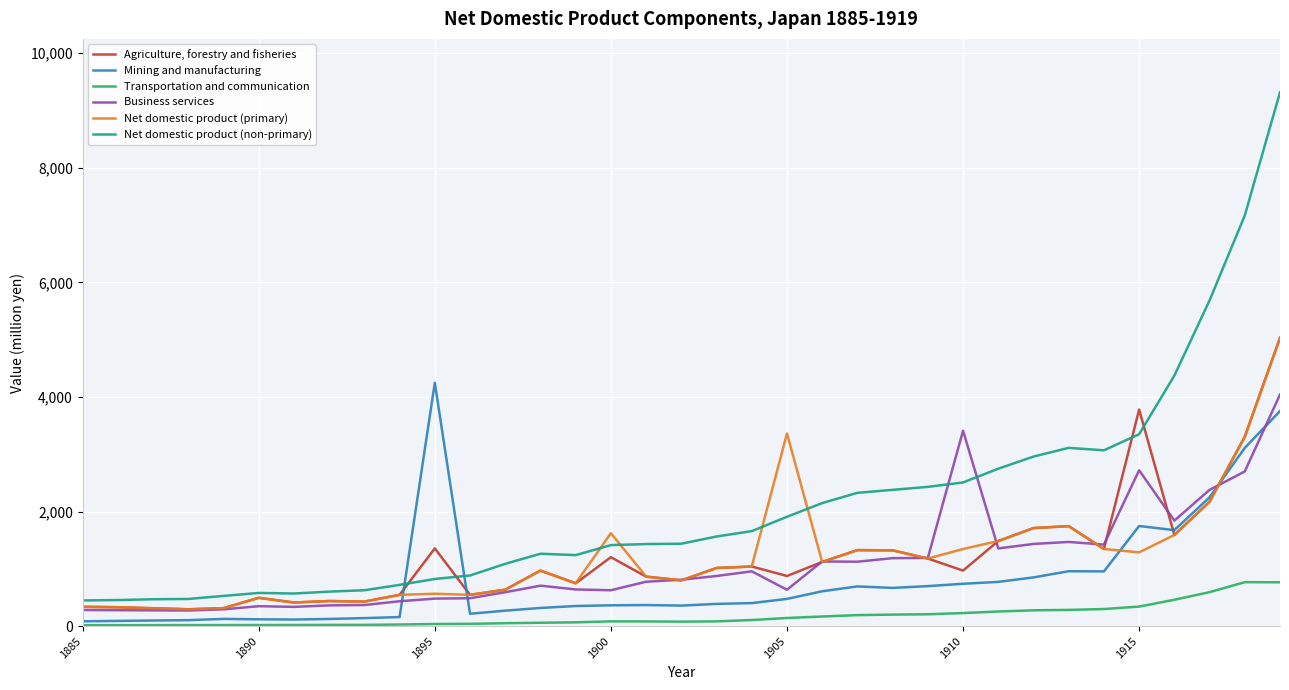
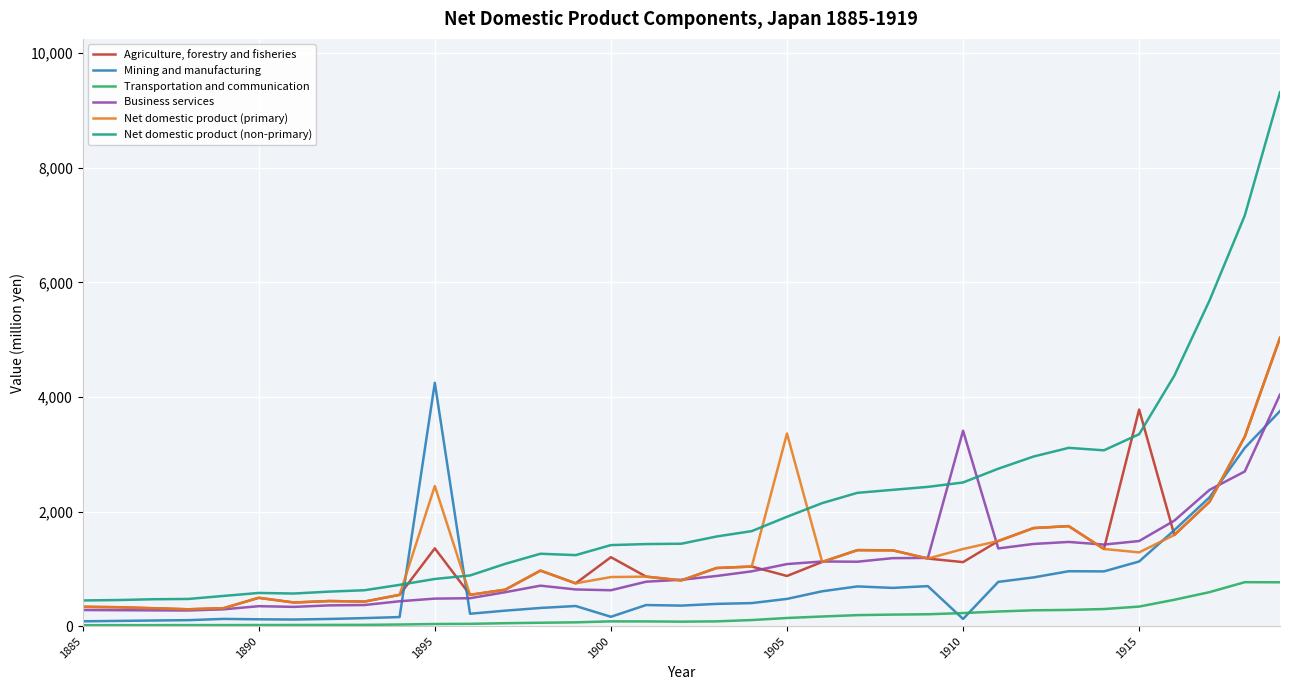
Net domestic product (primary), 1895: 600 -> 2,400
Mining and manufacturing, 1900: 400 -> 200
Net domestic product (primary), 1900: 1,600 -> 900
Business services, 1905: 600 -> 1,100
Agriculture, forestry and fisheries, 1910: 1,000 -> 1,100
Mining and manufacturing, 1910: 700 -> 100
Mining and manufacturing, 1915: 1,700 -> 1,100
Business services, 1915: 2,700 -> 1,500
